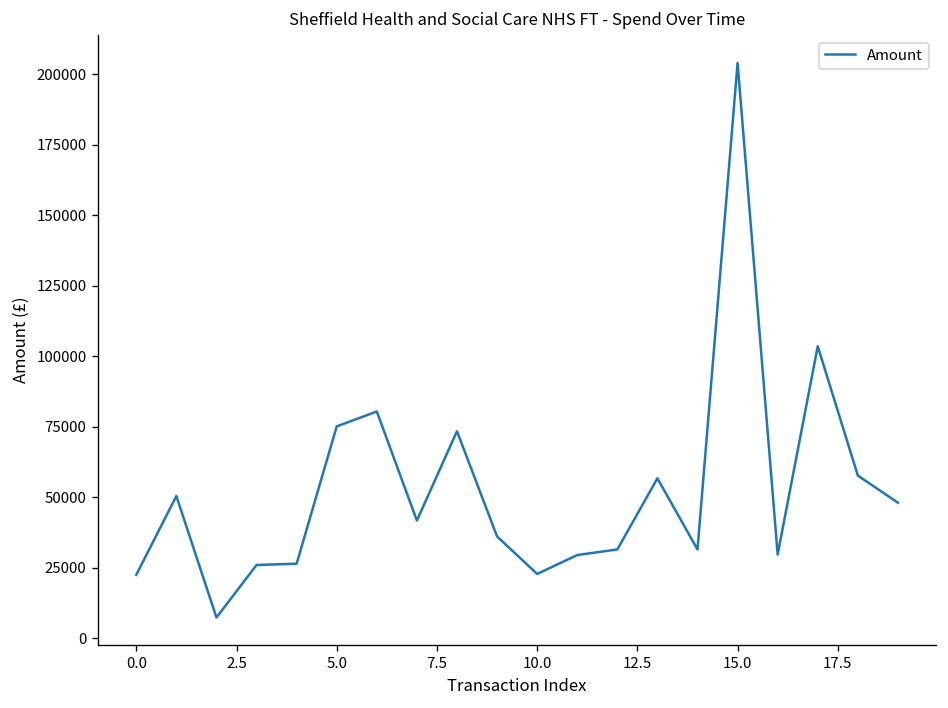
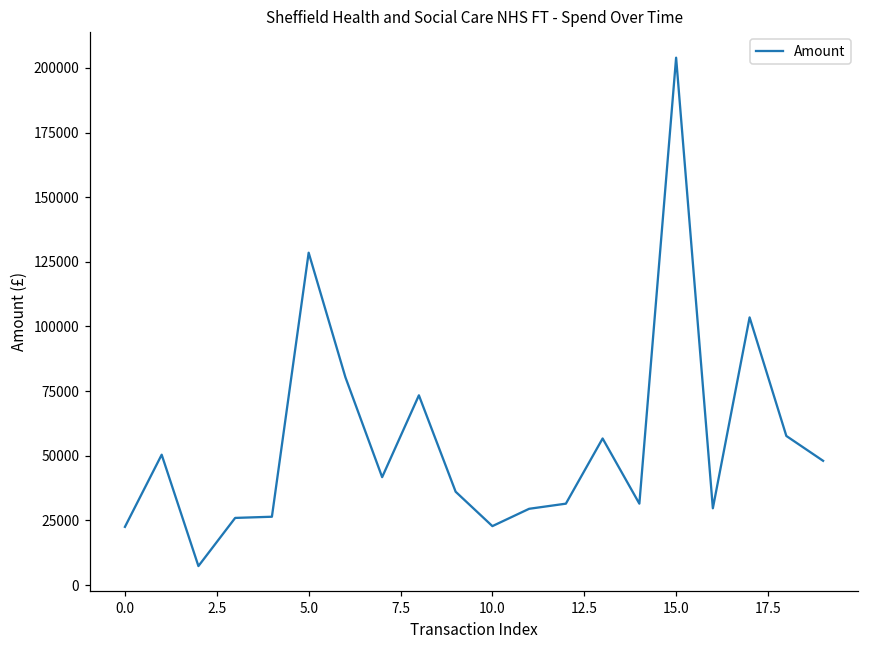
5.0: 75000 -> 129000
